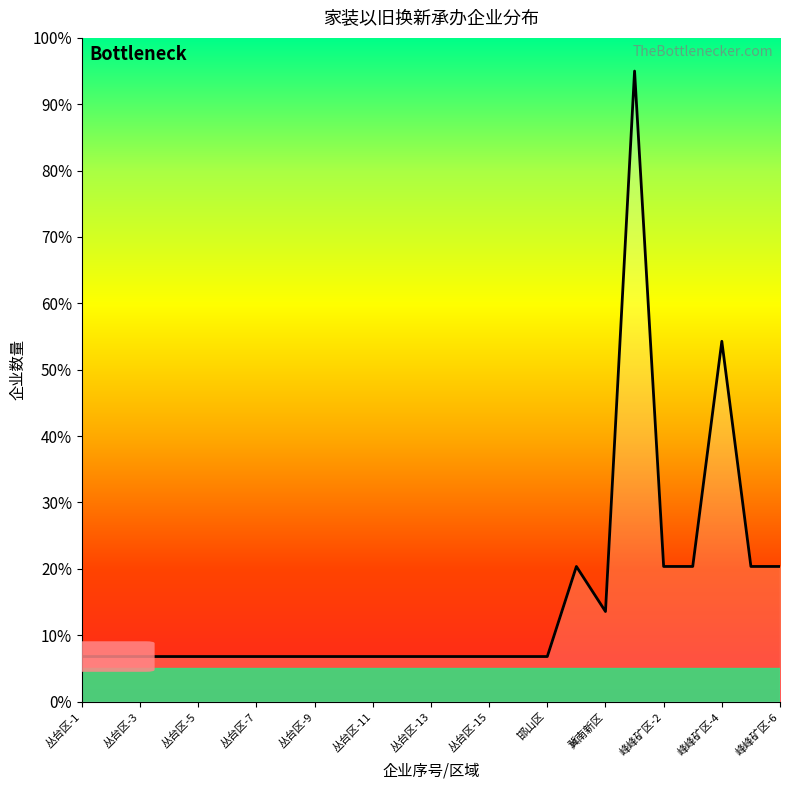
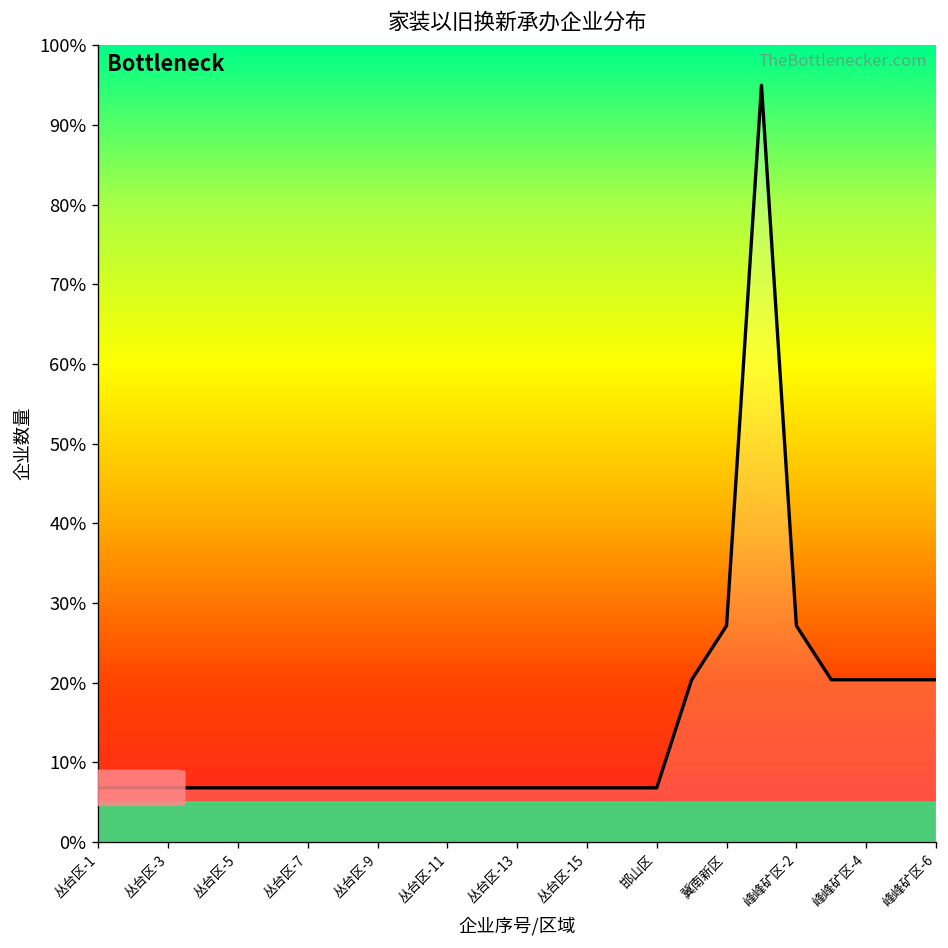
冀南新区: 14% -> 27%
峰峰矿区-2: 20% -> 27%
峰峰矿区-4: 54% -> 20%
